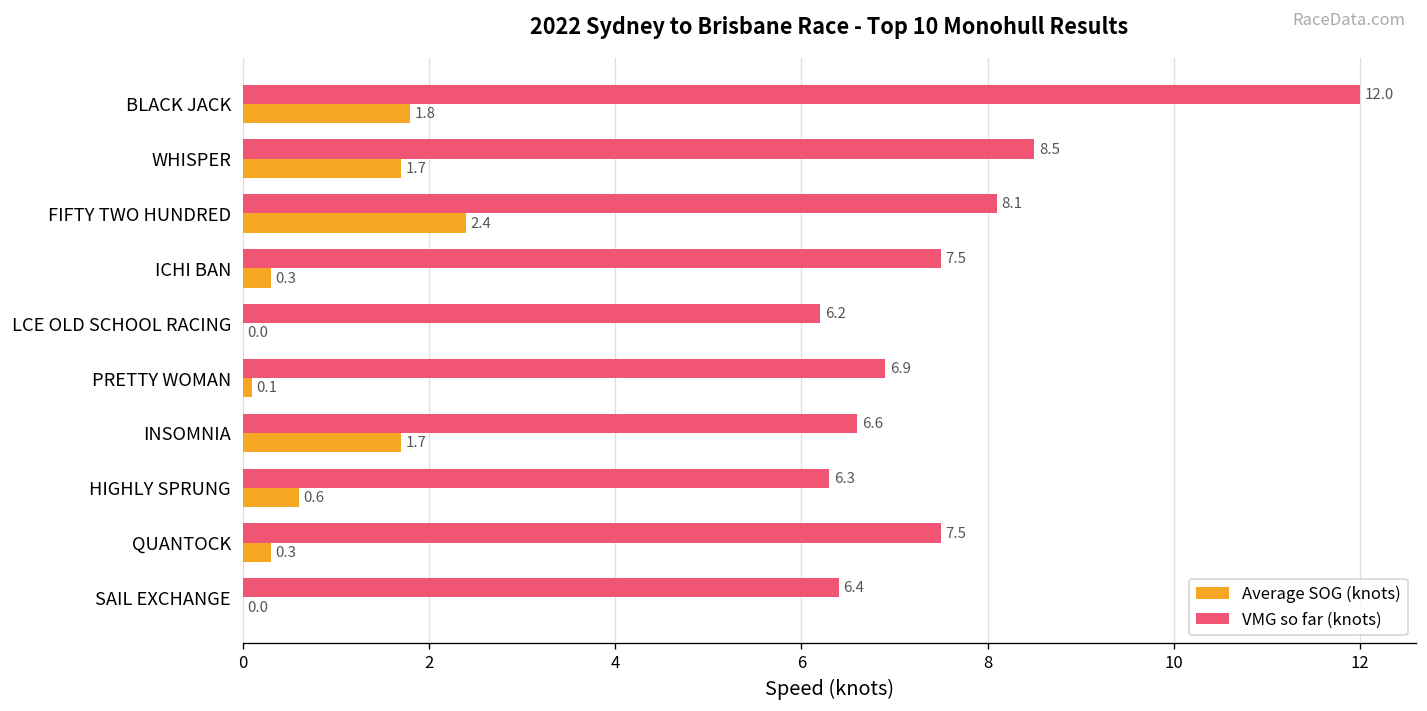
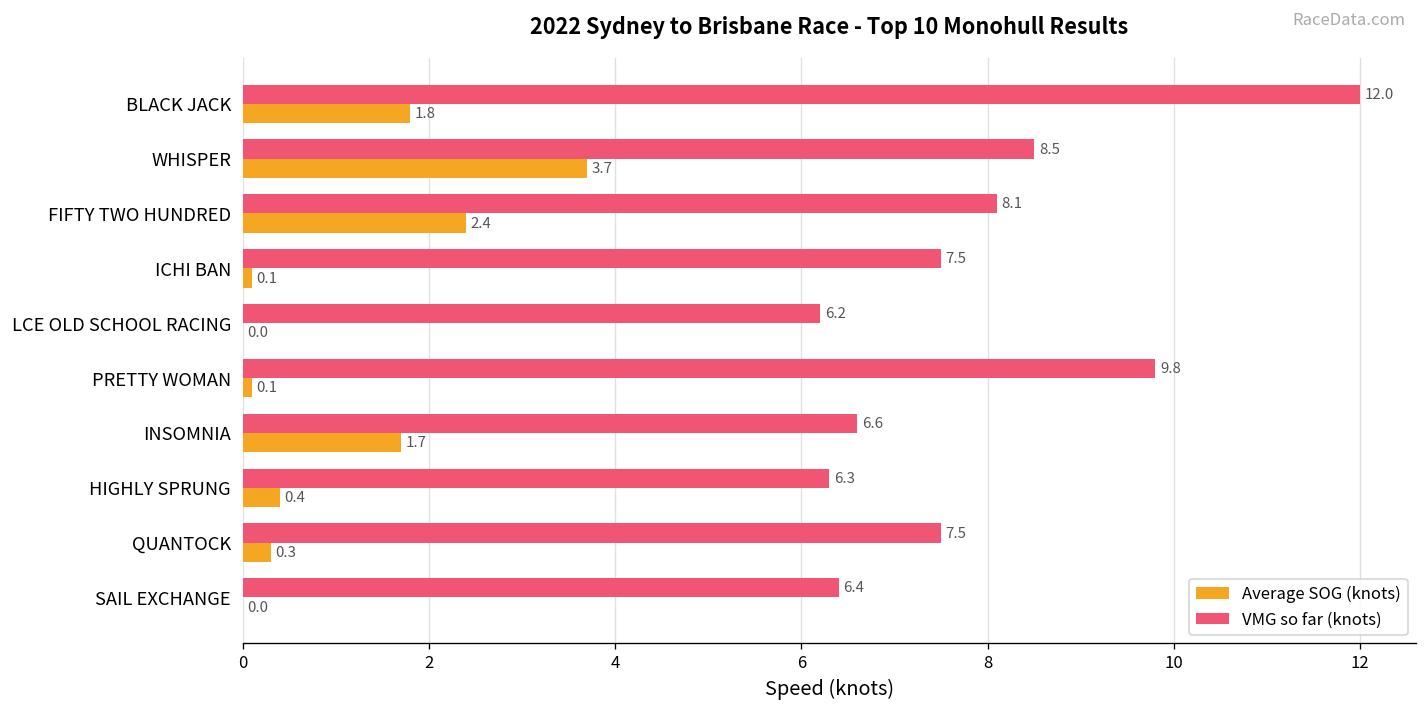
Average SOG (knots), WHISPER: 1.7 -> 3.7
Average SOG (knots), ICHI BAN: 0.3 -> 0.1
VMG so far (knots), PRETTY WOMAN: 6.9 -> 9.8
Average SOG (knots), HIGHLY SPRUNG: 0.6 -> 0.4
